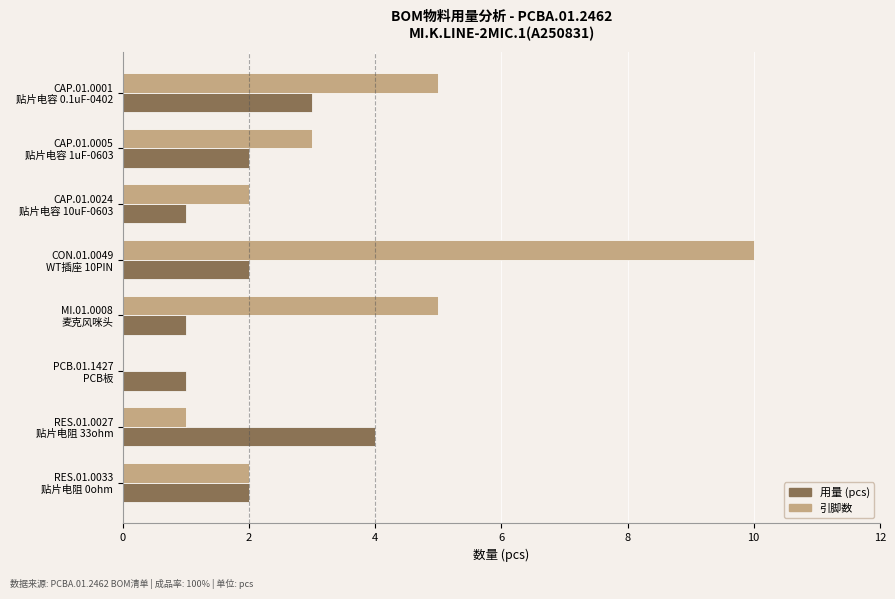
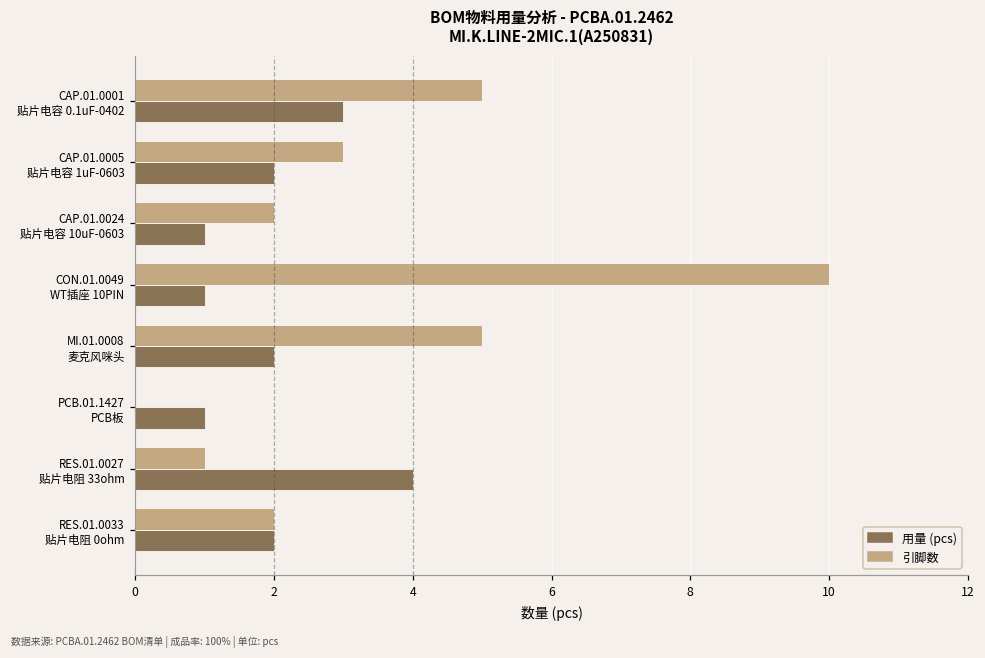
用量 (pcs), CON.01.0049 WT插座 10PIN: 2 -> 1
用量 (pcs), MI.01.0008 麦克风咪头: 1 -> 2
